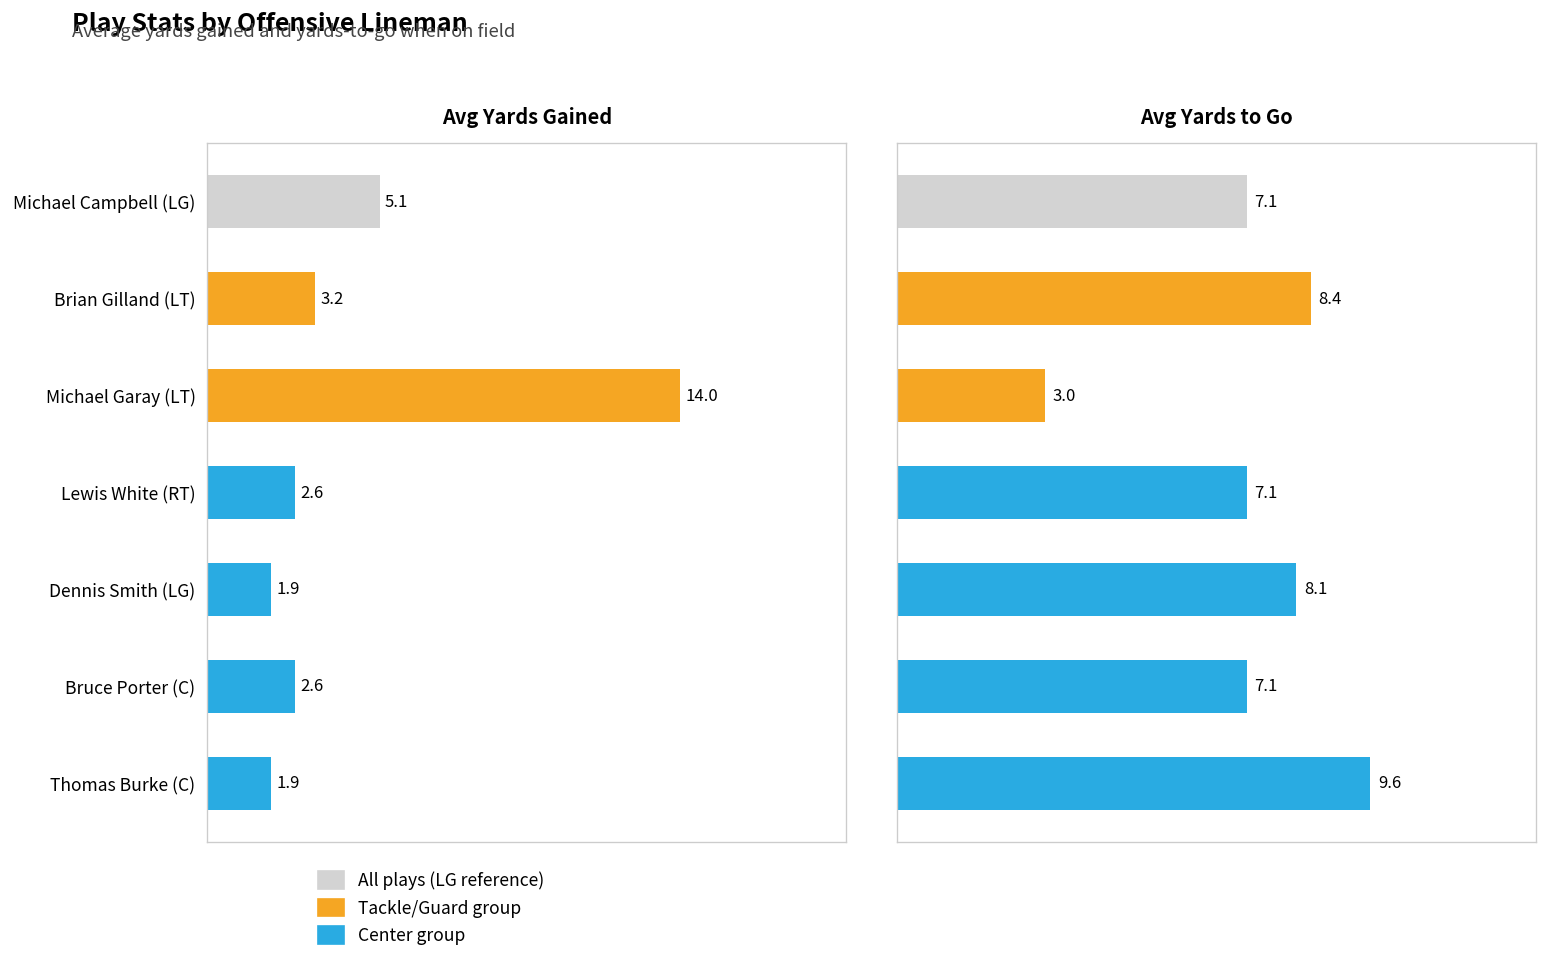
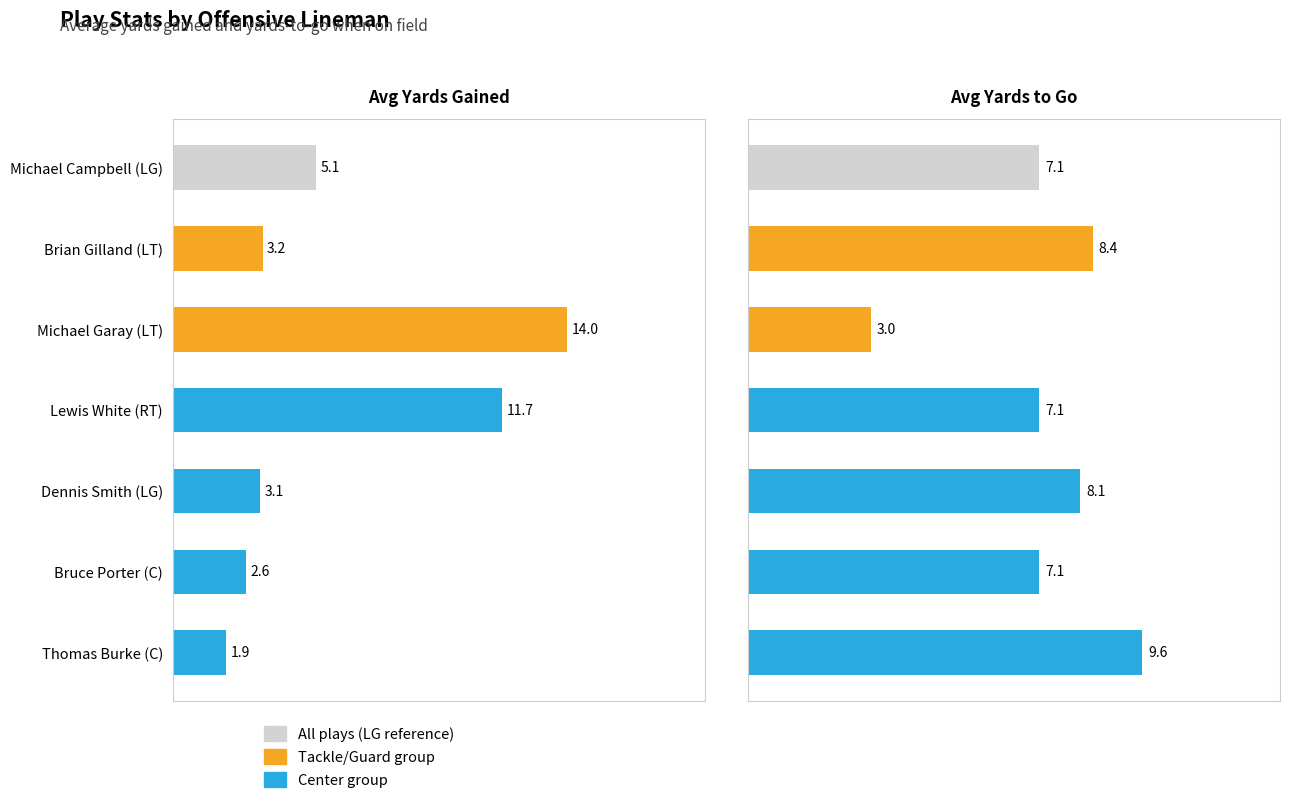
Avg Yards Gained, Lewis White (RT): 2.6 -> 11.7
Avg Yards Gained, Dennis Smith (LG): 1.9 -> 3.1
